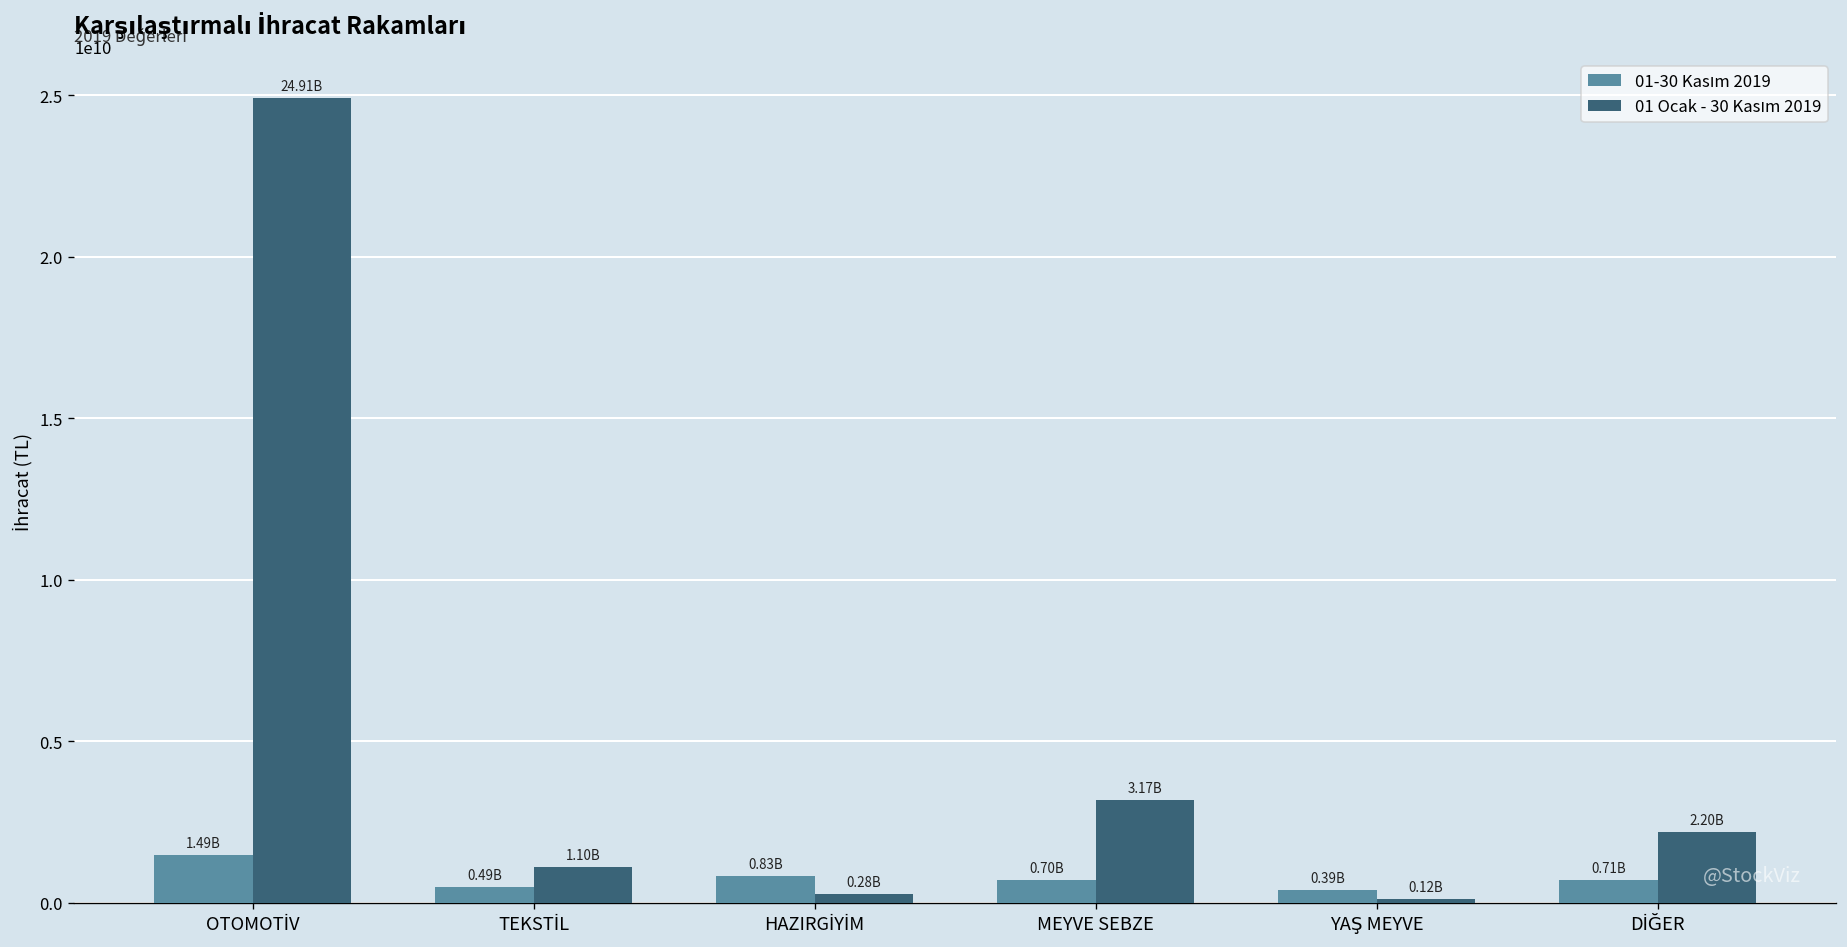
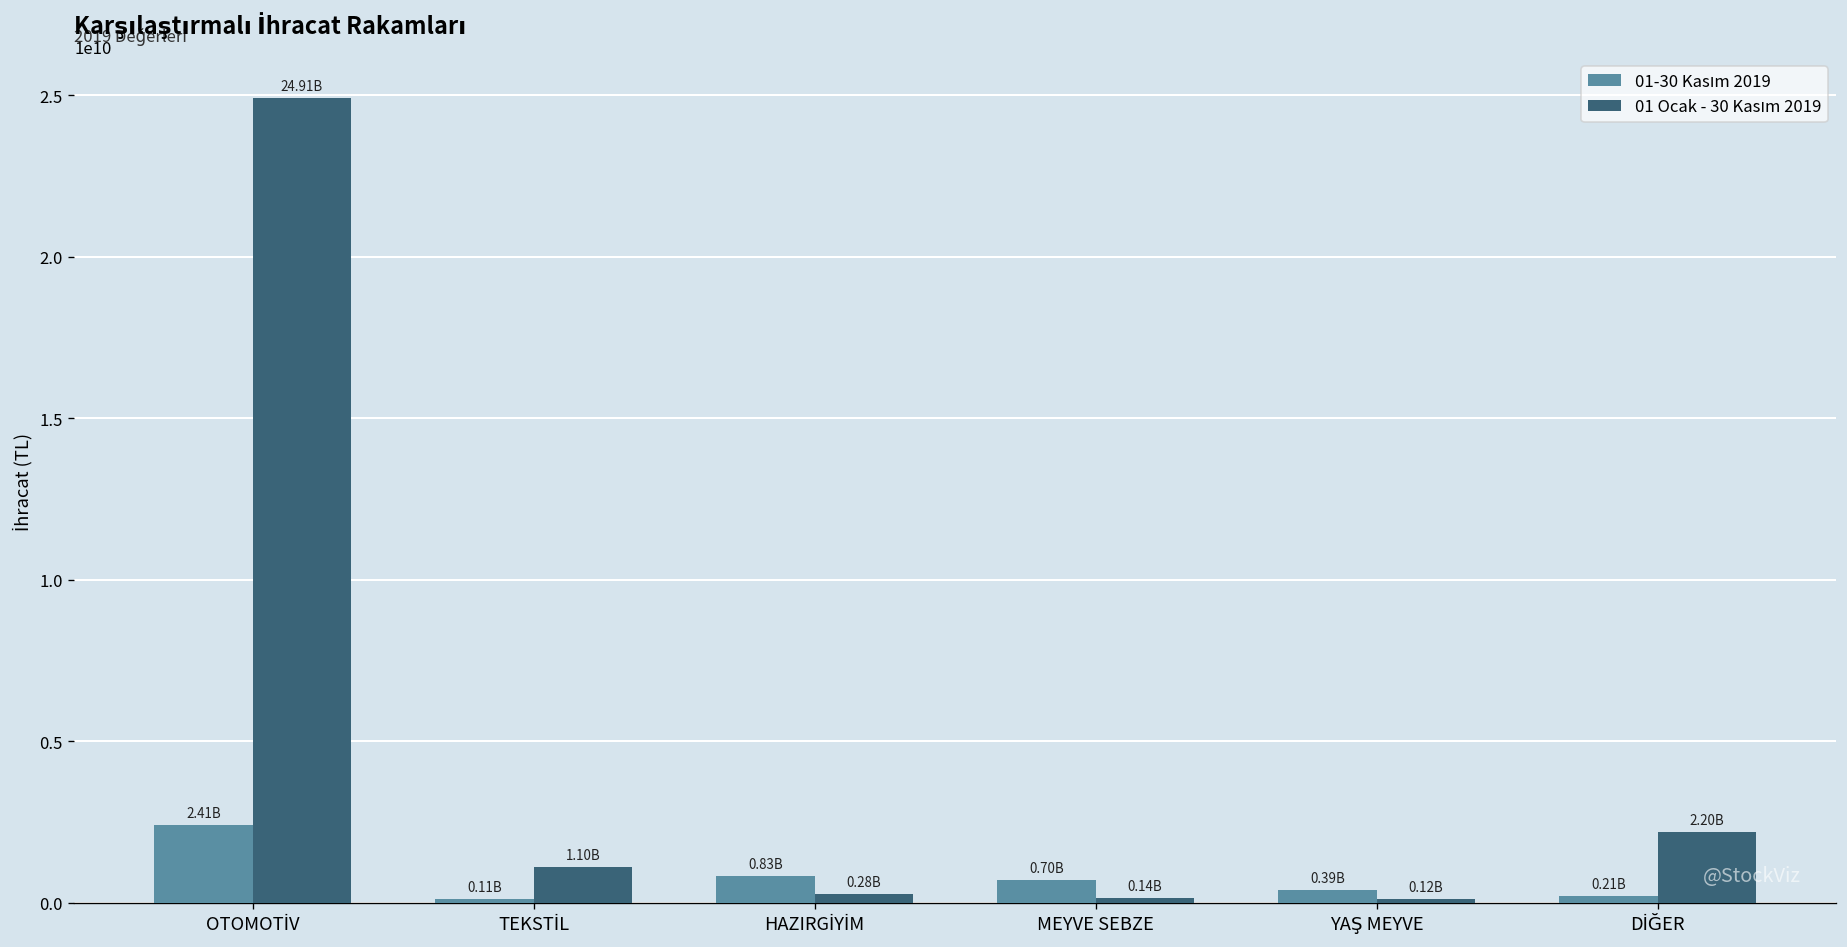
01-30 Kasım 2019, OTOMOTİV: 1.49B -> 2.41B
01-30 Kasım 2019, TEKSTİL: 0.49B -> 0.11B
01 Ocak - 30 Kasım 2019, MEYVE SEBZE: 3.17B -> 0.14B
01-30 Kasım 2019, DİĞER: 0.71B -> 0.21B
